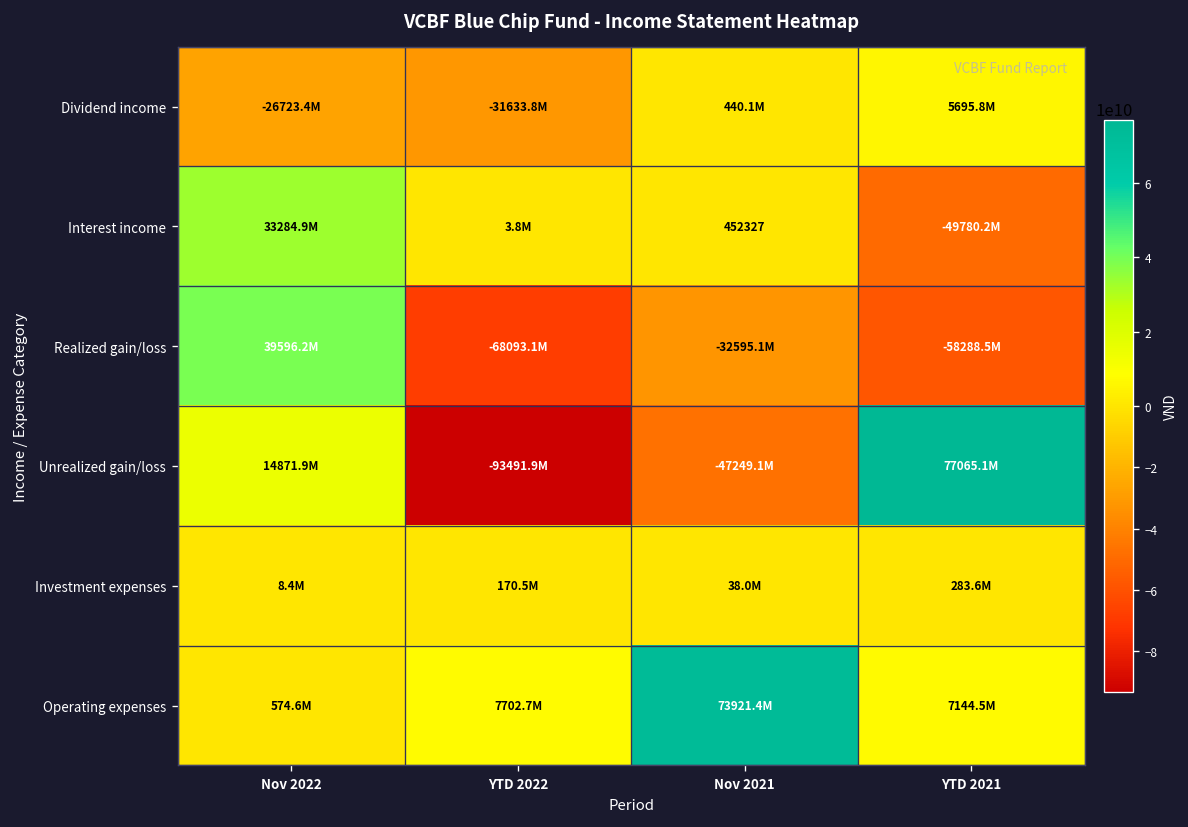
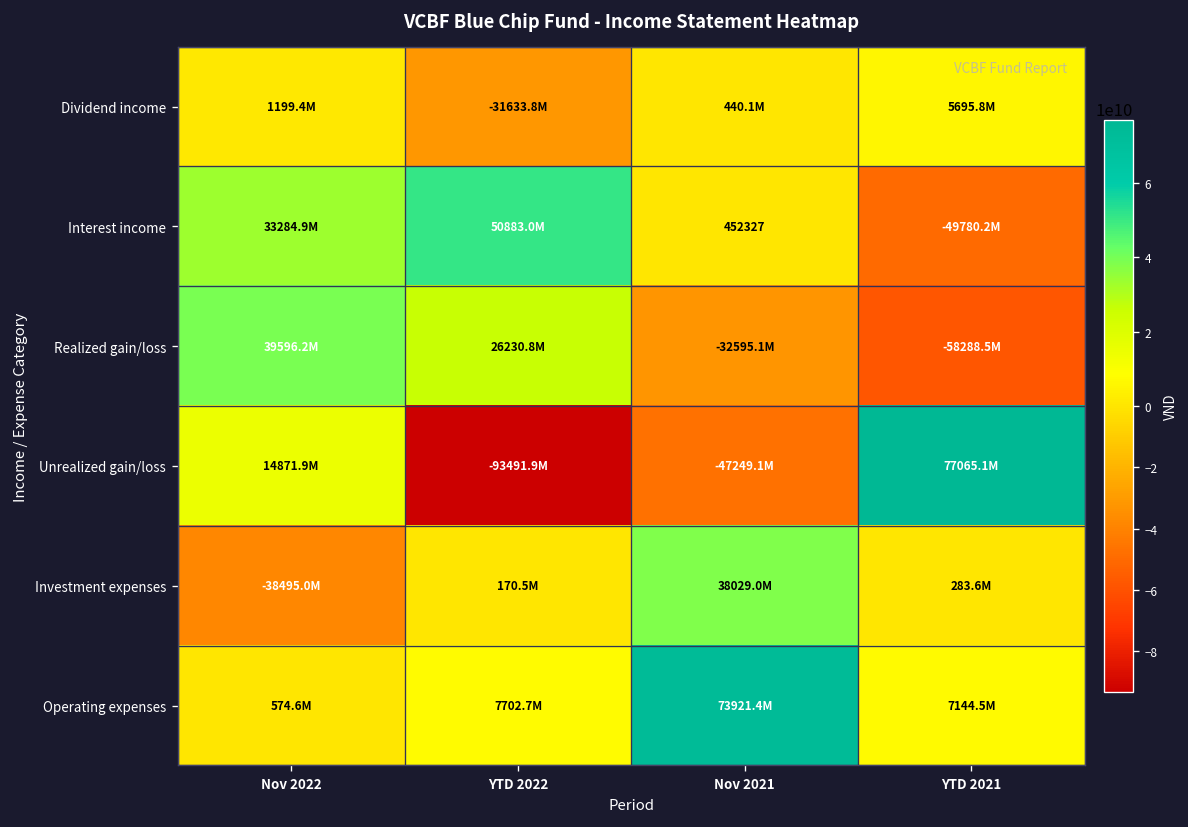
Dividend income, Nov 2022: -26723.4M -> 1199.4M
Interest income, YTD 2022: 3.8M -> 50883.0M
Realized gain/loss, YTD 2022: -68093.1M -> 26230.8M
Investment expenses, Nov 2022: 8.4M -> -38495.0M
Investment expenses, Nov 2021: 38.0M -> 38029.0M
